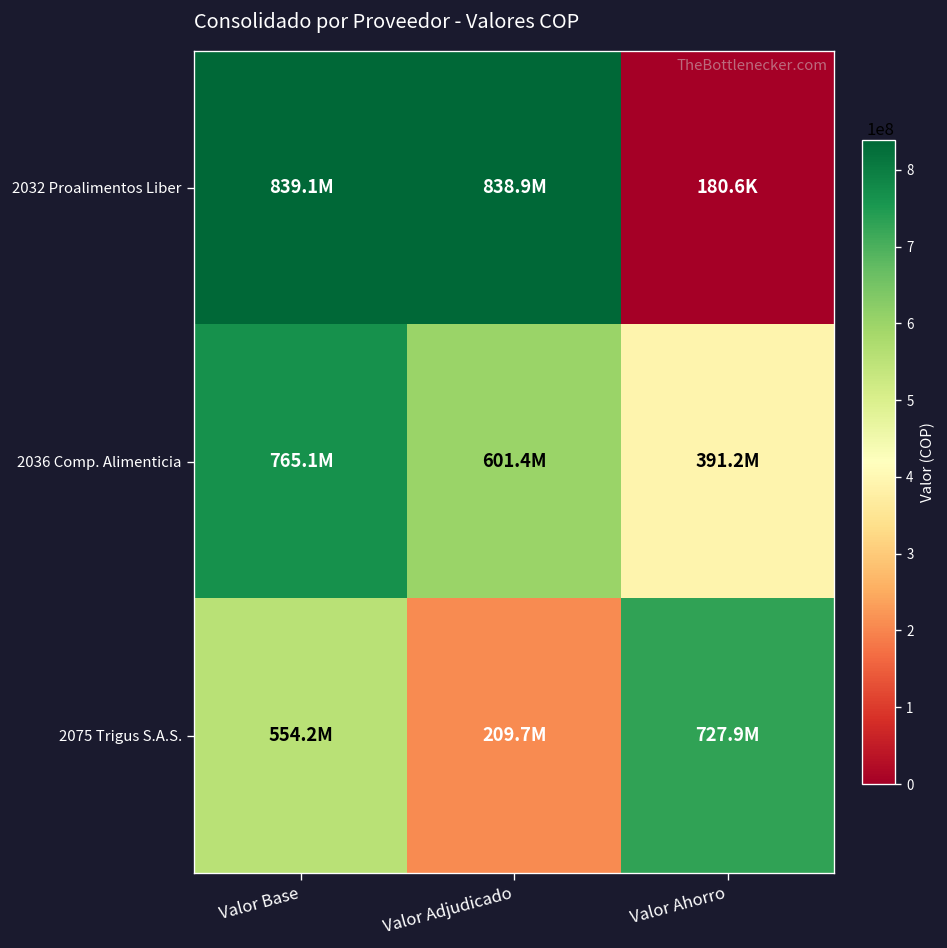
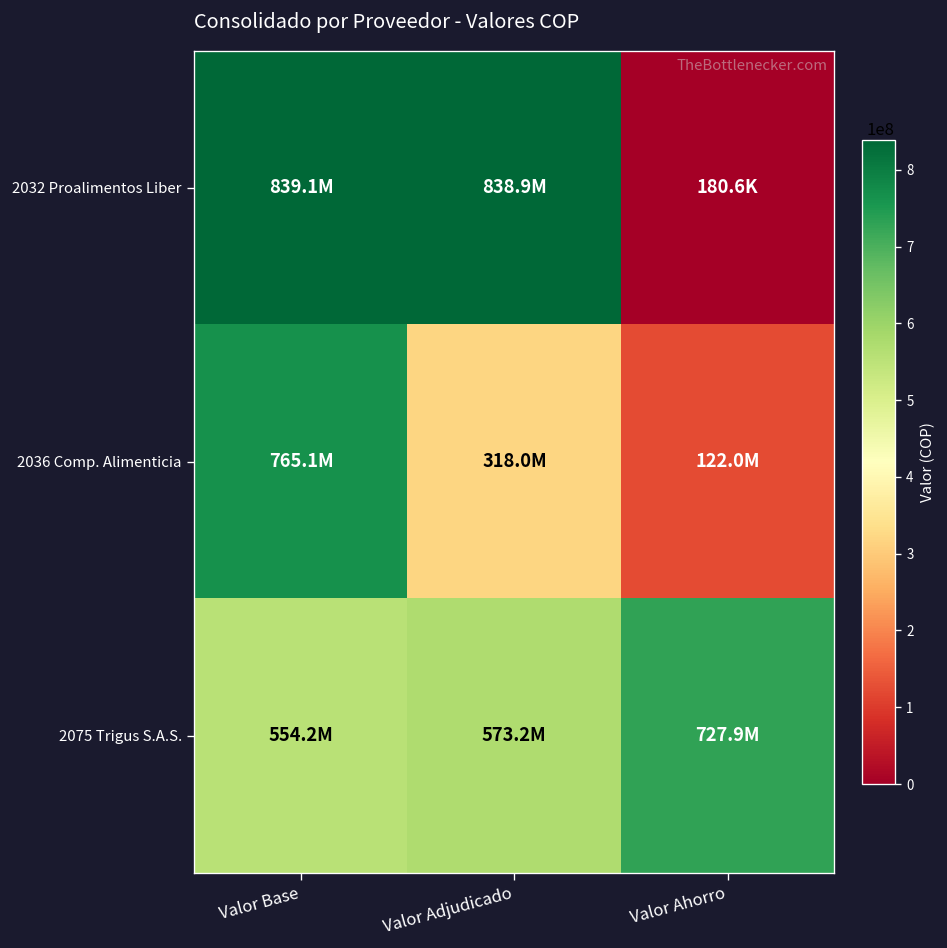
2036 Comp. Alimenticia, Valor Adjudicado: 601.4M -> 318.0M
2036 Comp. Alimenticia, Valor Ahorro: 391.2M -> 122.0M
2075 Trigus S.A.S., Valor Adjudicado: 209.7M -> 573.2M
